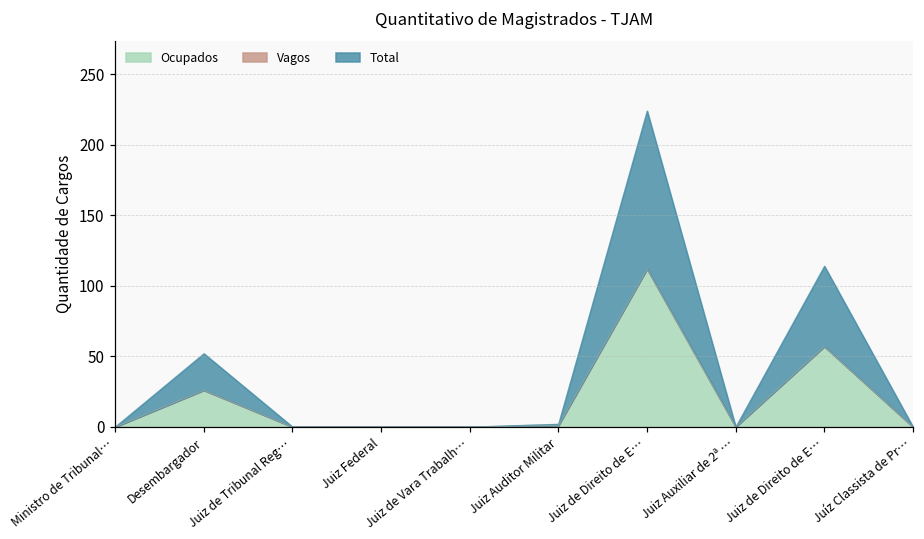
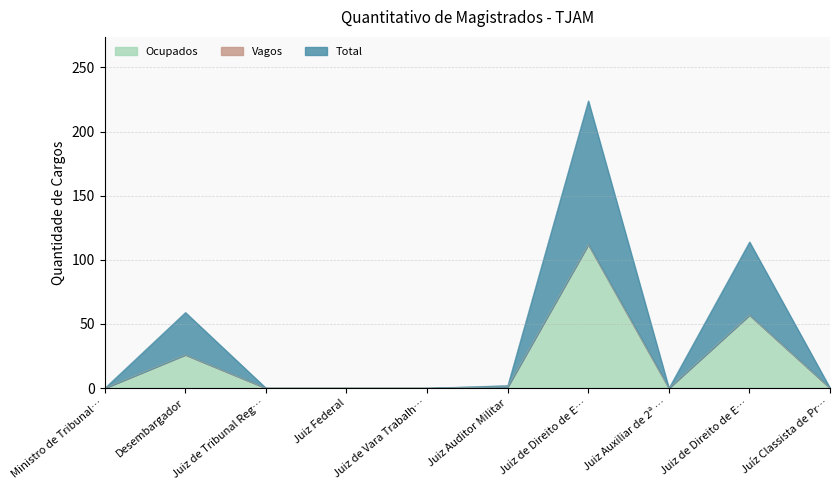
Total, Desembargador: 26 -> 33
